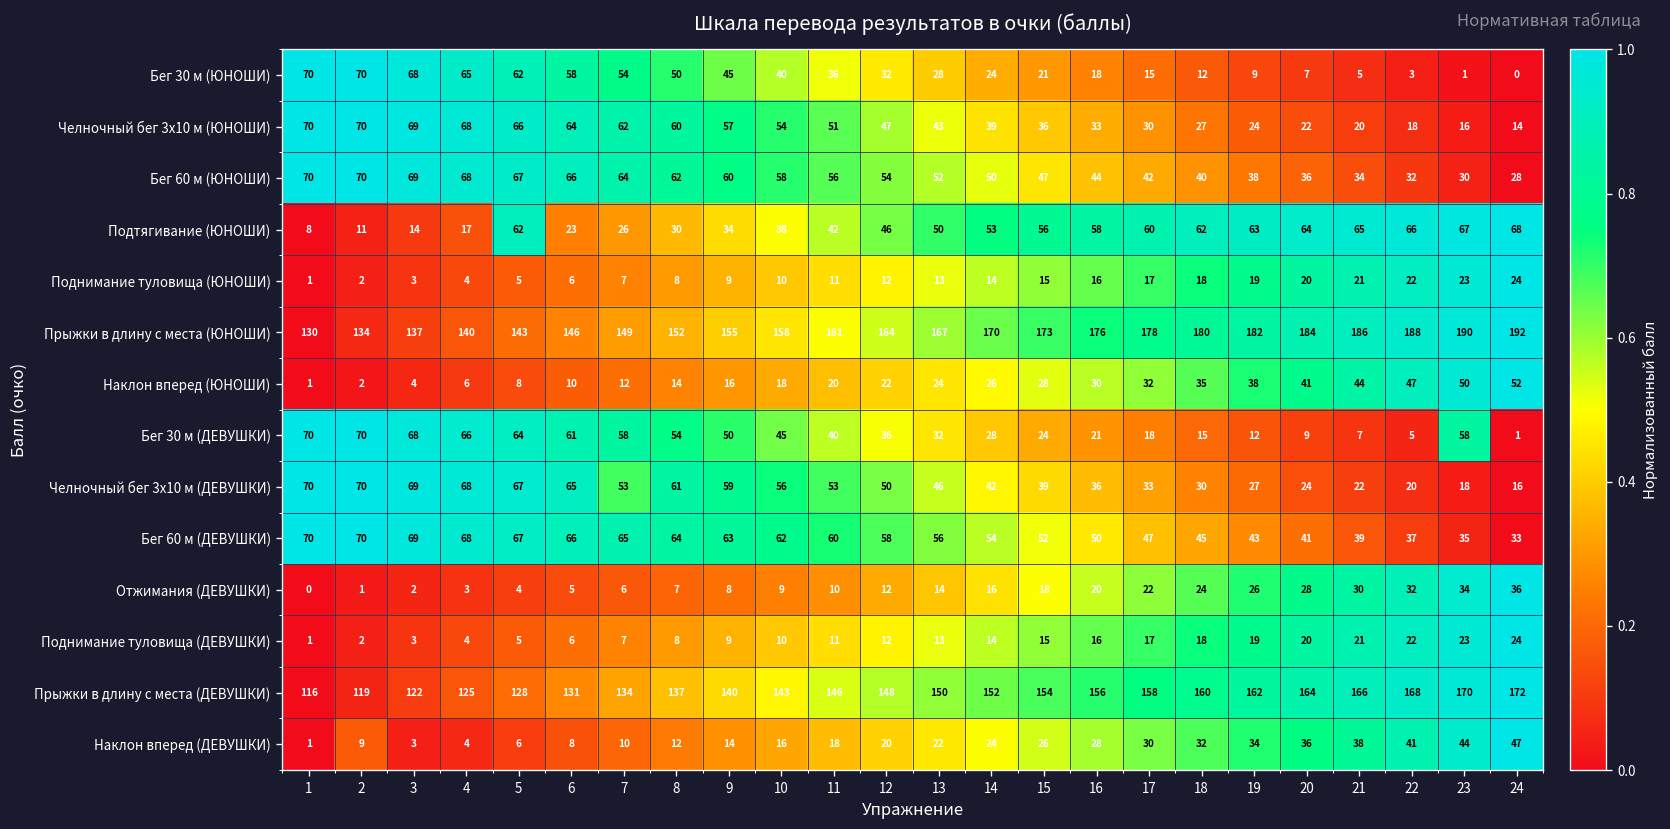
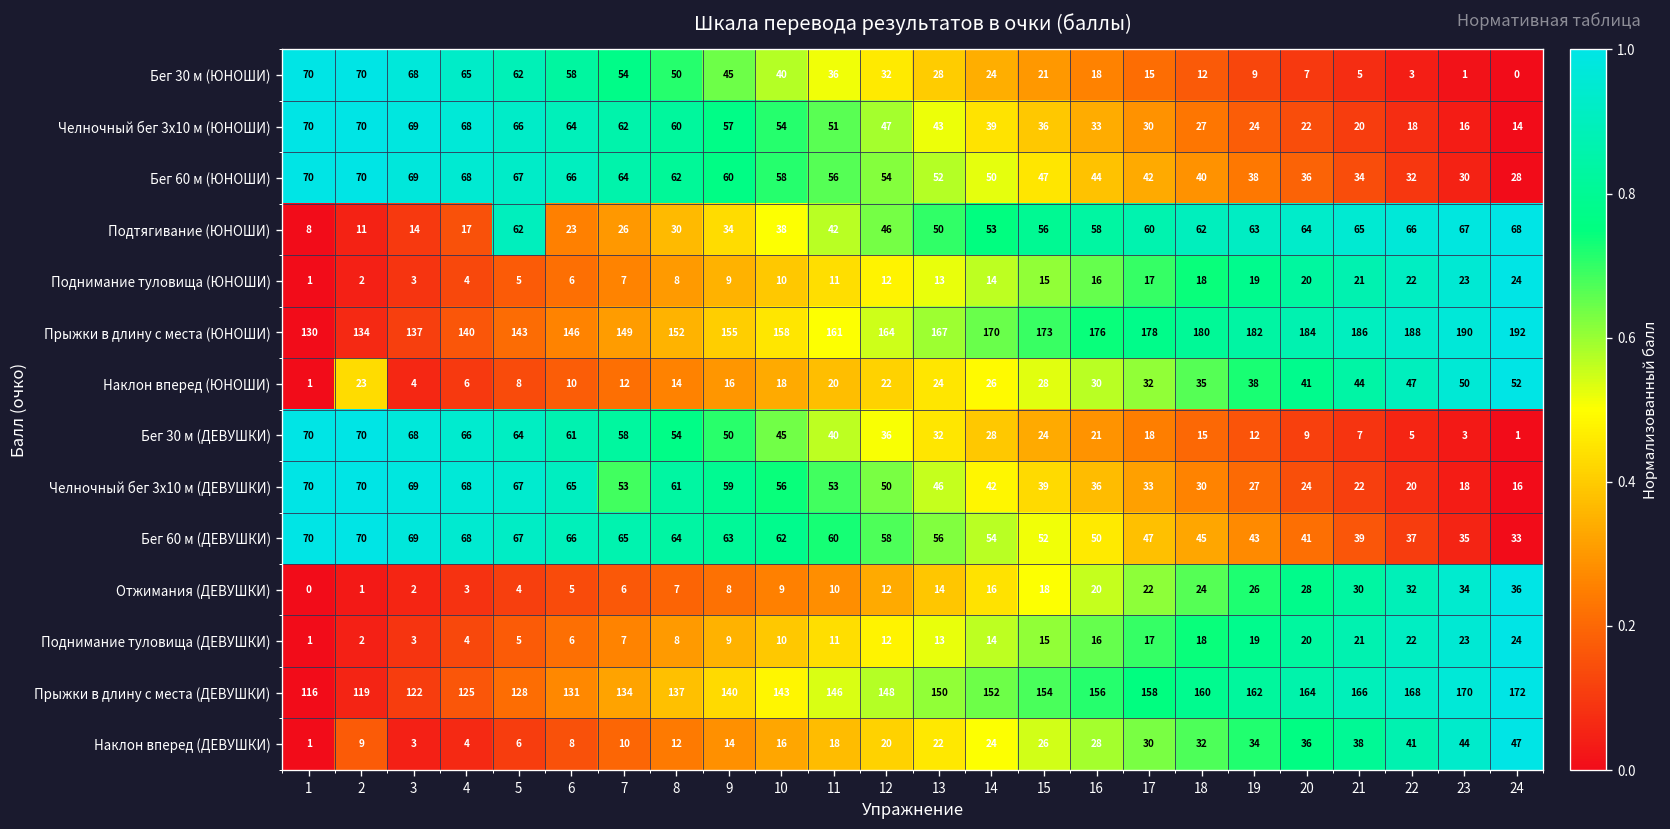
Наклон вперед (ЮНОШИ), 2: 2 -> 23
Бег 30 м (ДЕВУШКИ), 23: 58 -> 3
